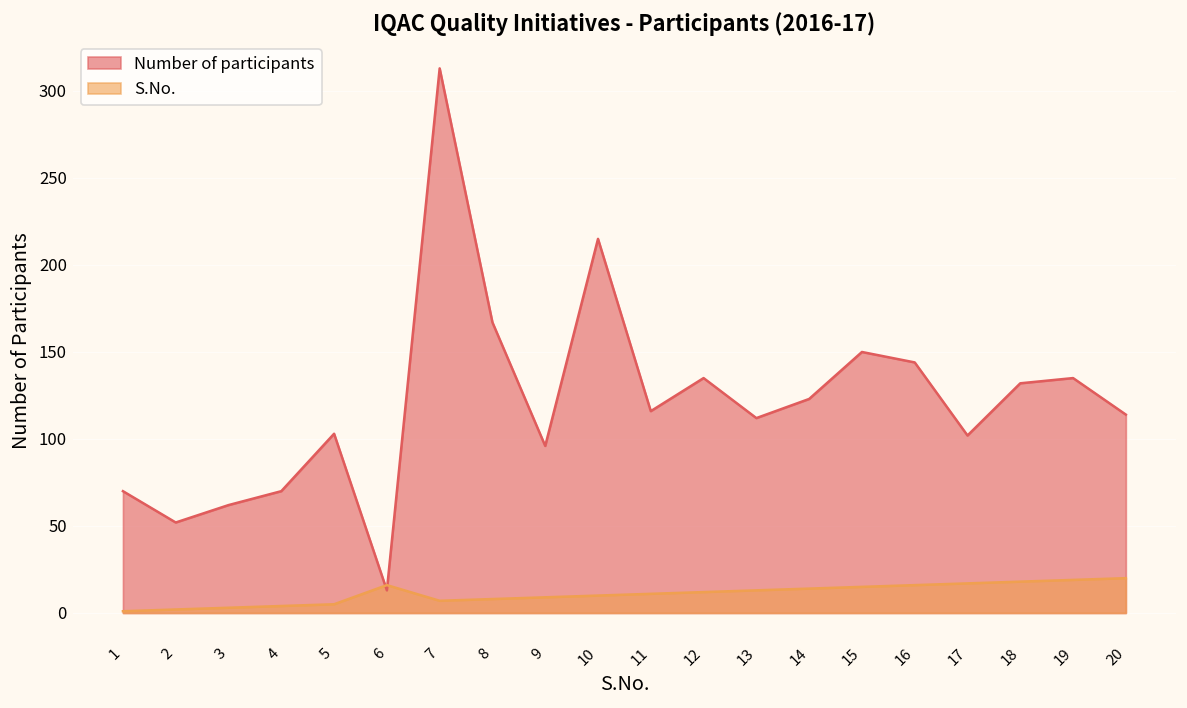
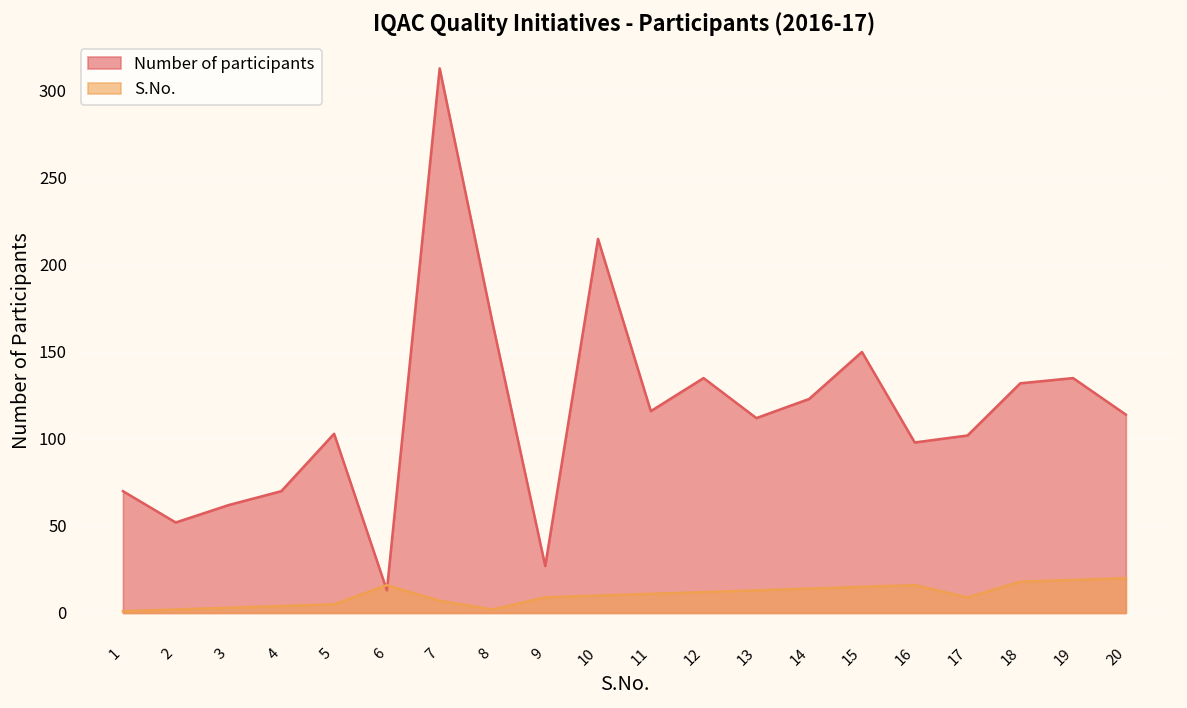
S.No., 8: 8 -> 2
Number of participants, 9: 96 -> 27
Number of participants, 16: 144 -> 98
S.No., 17: 17 -> 9
